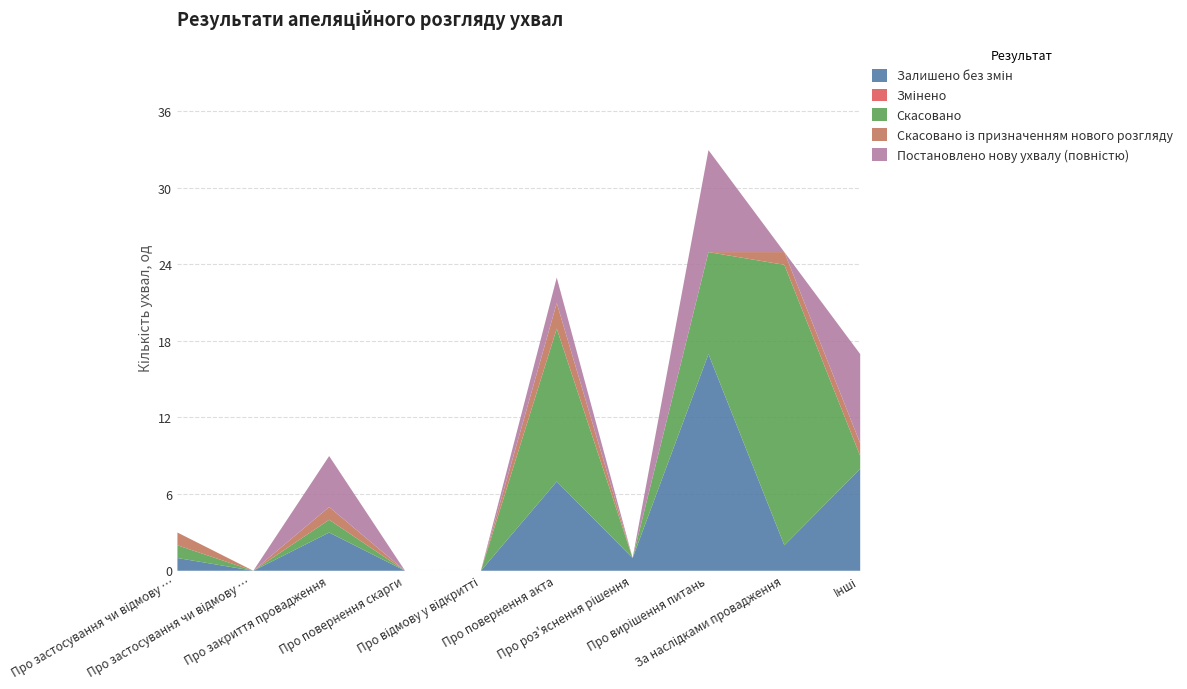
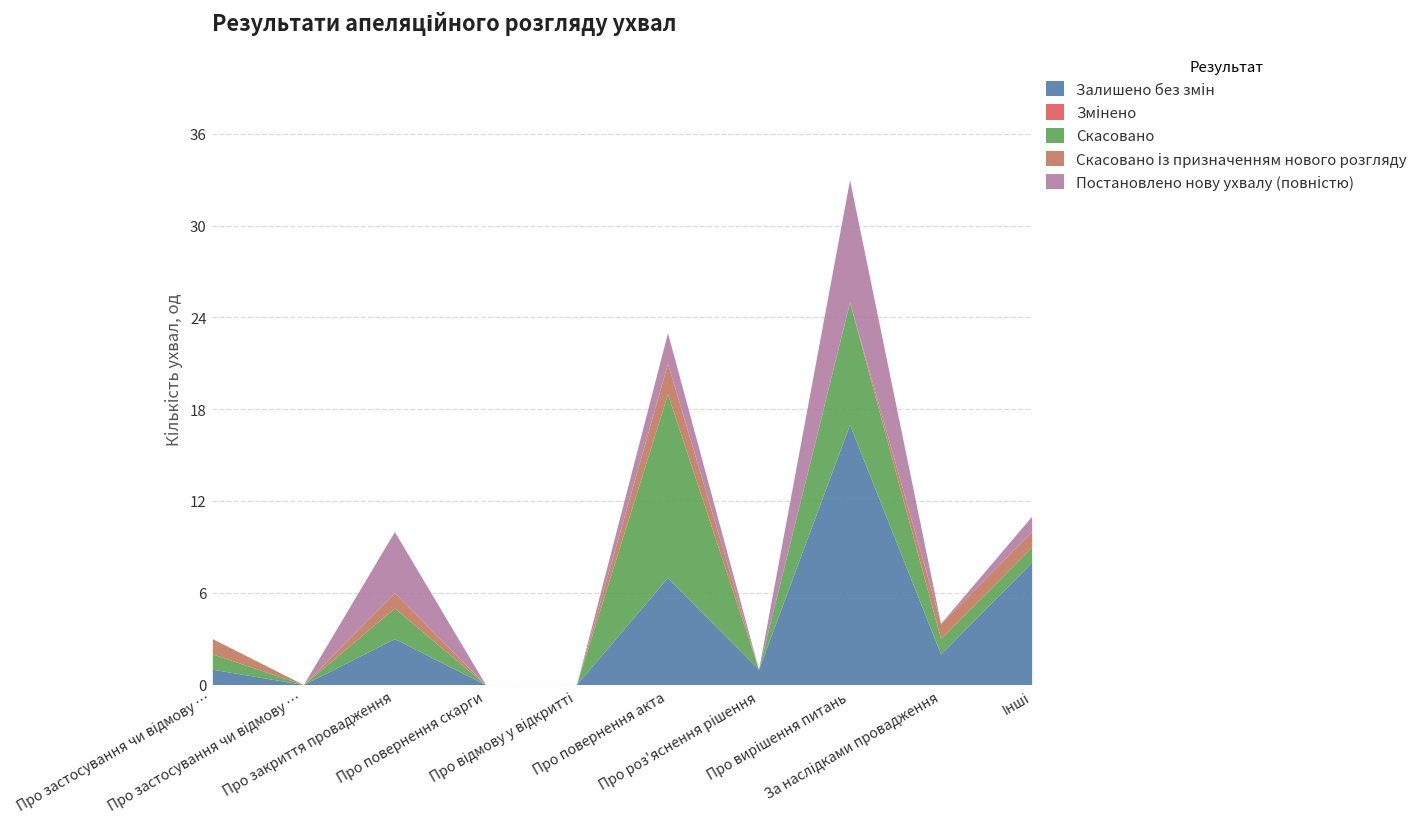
Скасовано, Про закриття провадження: 1 -> 2
Скасовано, За наслідками провадження: 22 -> 1
Постановлено нову ухвалу (повністю), Інші: 7 -> 1
